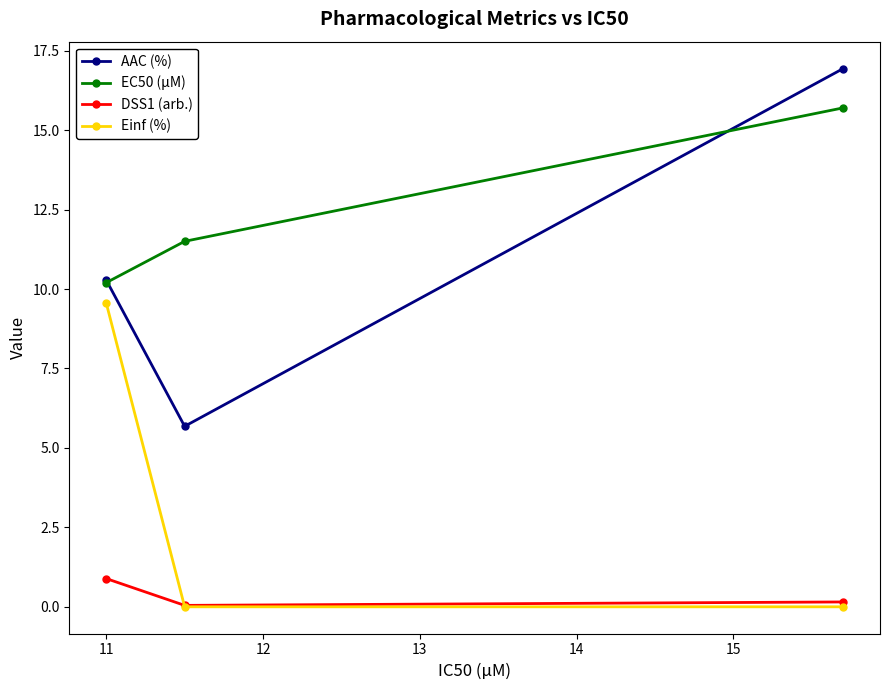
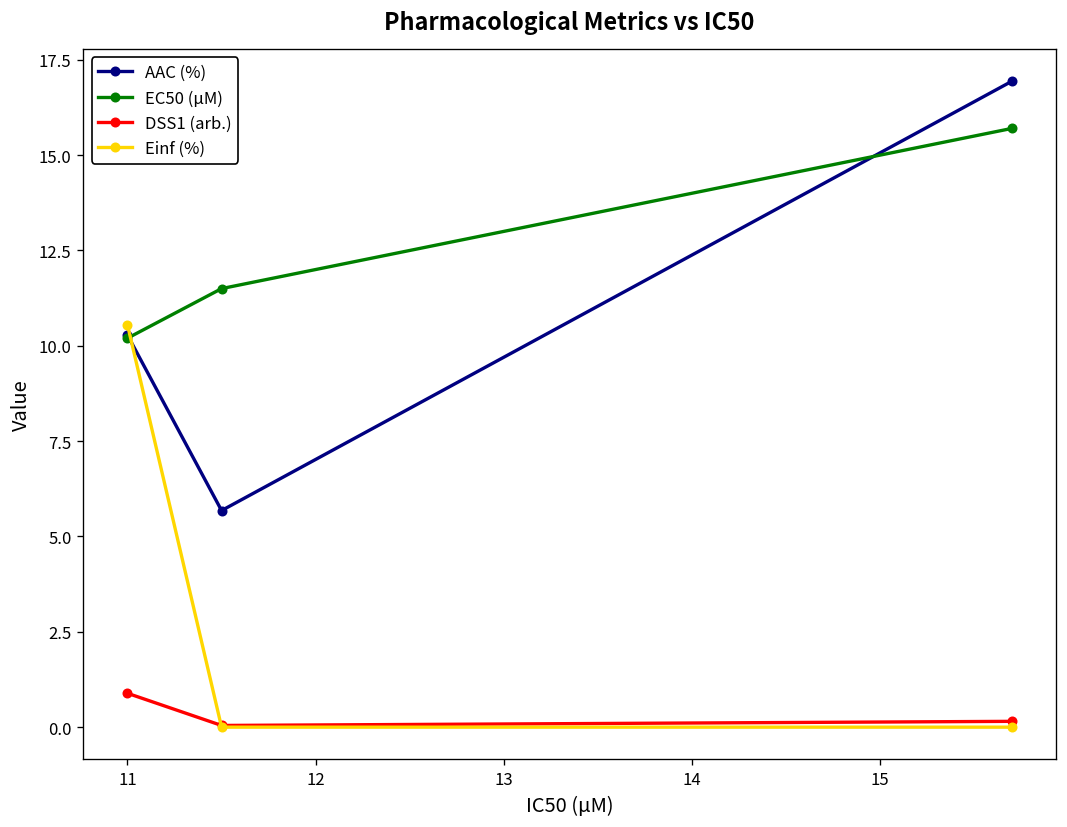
Einf (%), 11: 9.6 -> 10.6
